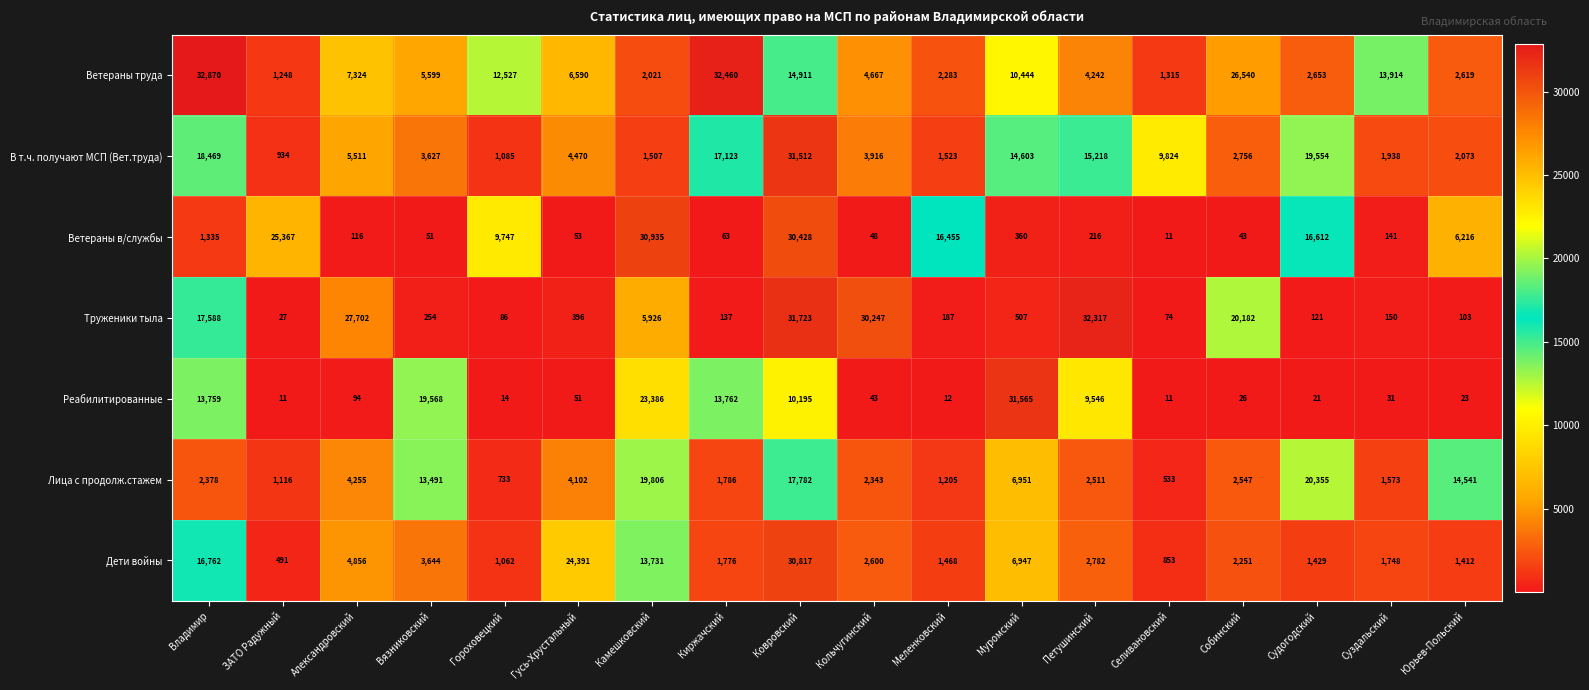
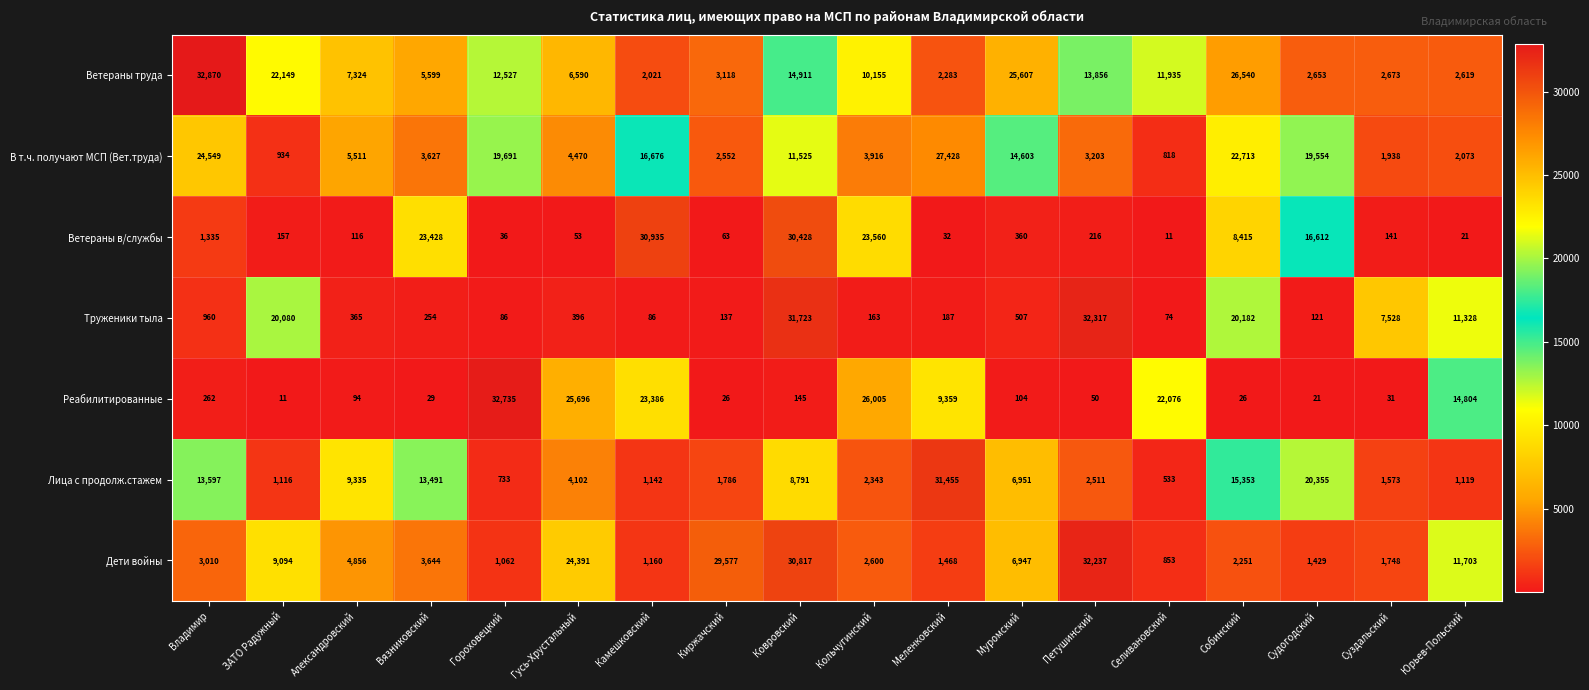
Ветераны труда, ЗАТО Радужный: 1,248 -> 22,149
Ветераны труда, Киржачский: 32,460 -> 3,118
Ветераны труда, Кольчугинский: 4,667 -> 10,155
Ветераны труда, Муромский: 10,444 -> 25,607
Ветераны труда, Петушинский: 4,242 -> 13,856
Ветераны труда, Селивановский: 1,315 -> 11,935
Ветераны труда, Суздальский: 13,914 -> 2,673
В т.ч. получают МСП (Вет.труда), Владимир: 18,469 -> 24,549
В т.ч. получают МСП (Вет.труда), Гороховецкий: 1,085 -> 19,691
В т.ч. получают МСП (Вет.труда), Камешковский: 1,507 -> 16,676
В т.ч. получают МСП (Вет.труда), Киржачский: 17,123 -> 2,552
В т.ч. получают МСП (Вет.труда), Ковровский: 31,512 -> 11,525
В т.ч. получают МСП (Вет.труда), Меленковский: 1,523 -> 27,428
В т.ч. получают МСП (Вет.труда), Петушинский: 15,218 -> 3,203
В т.ч. получают МСП (Вет.труда), Селивановский: 9,824 -> 818
В т.ч. получают МСП (Вет.труда), Собинский: 2,756 -> 22,713
Ветераны в/службы, ЗАТО Радужный: 25,367 -> 157
Ветераны в/службы, Вязниковский: 51 -> 23,428
Ветераны в/службы, Гороховецкий: 9,747 -> 36
Ветераны в/службы, Кольчугинский: 48 -> 23,560
Ветераны в/службы, Меленковский: 16,455 -> 32
Ветераны в/службы, Собинский: 43 -> 8,415
Ветераны в/службы, Юрьев-Польский: 6,216 -> 21
Труженики тыла, Владимир: 17,588 -> 960
Труженики тыла, ЗАТО Радужный: 27 -> 20,080
Труженики тыла, Александровский: 27,702 -> 365
Труженики тыла, Камешковский: 5,926 -> 86
Труженики тыла, Кольчугинский: 30,247 -> 163
Труженики тыла, Суздальский: 150 -> 7,528
Труженики тыла, Юрьев-Польский: 103 -> 11,328
Реабилитированные, Владимир: 13,759 -> 262
Реабилитированные, Вязниковский: 19,568 -> 29
Реабилитированные, Гороховецкий: 14 -> 32,735
Реабилитированные, Гусь-Хрустальный: 51 -> 25,696
Реабилитированные, Киржачский: 13,762 -> 26
Реабилитированные, Ковровский: 10,195 -> 145
Реабилитированные, Кольчугинский: 43 -> 26,005
Реабилитированные, Меленковский: 12 -> 9,359
Реабилитированные, Муромский: 31,565 -> 104
Реабилитированные, Петушинский: 9,546 -> 50
Реабилитированные, Селивановский: 11 -> 22,076
Реабилитированные, Юрьев-Польский: 23 -> 14,804
Лица с продолж.стажем, Владимир: 2,378 -> 13,597
Лица с продолж.стажем, Александровский: 4,255 -> 9,335
Лица с продолж.стажем, Камешковский: 19,806 -> 1,142
Лица с продолж.стажем, Ковровский: 17,782 -> 8,791
Лица с продолж.стажем, Меленковский: 1,205 -> 31,455
Лица с продолж.стажем, Собинский: 2,547 -> 15,353
Лица с продолж.стажем, Юрьев-Польский: 14,541 -> 1,119
Дети войны, Владимир: 16,762 -> 3,010
Дети войны, ЗАТО Радужный: 491 -> 9,094
Дети войны, Камешковский: 13,731 -> 1,160
Дети войны, Киржачский: 1,776 -> 29,577
Дети войны, Петушинский: 2,782 -> 32,237
Дети войны, Юрьев-Польский: 1,412 -> 11,703
